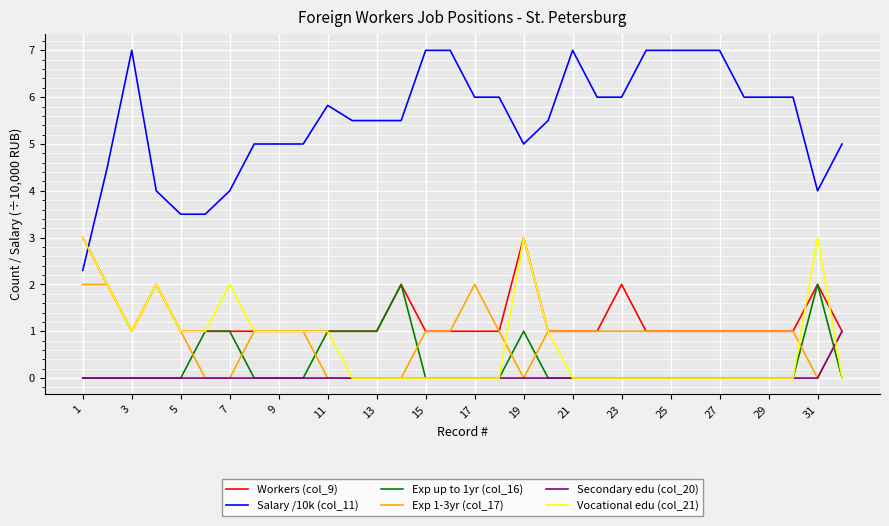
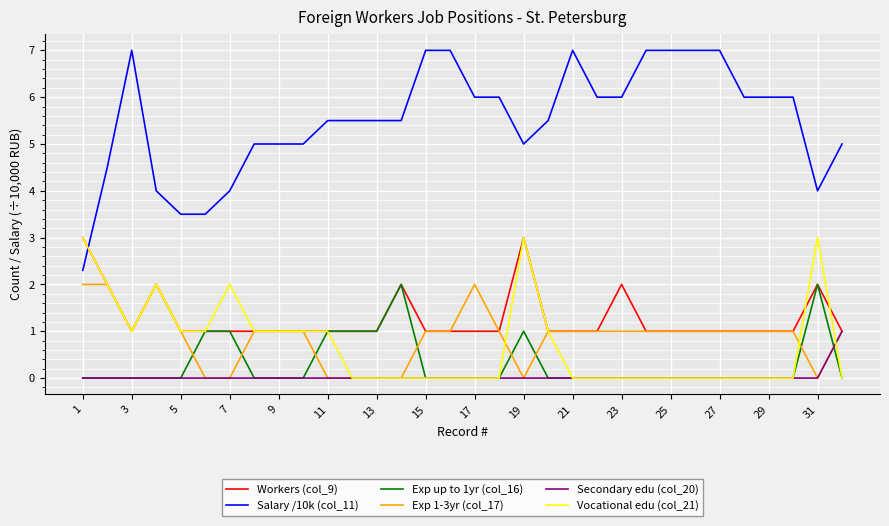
Salary /10k (col_11), 11: 5.8 -> 5.5
